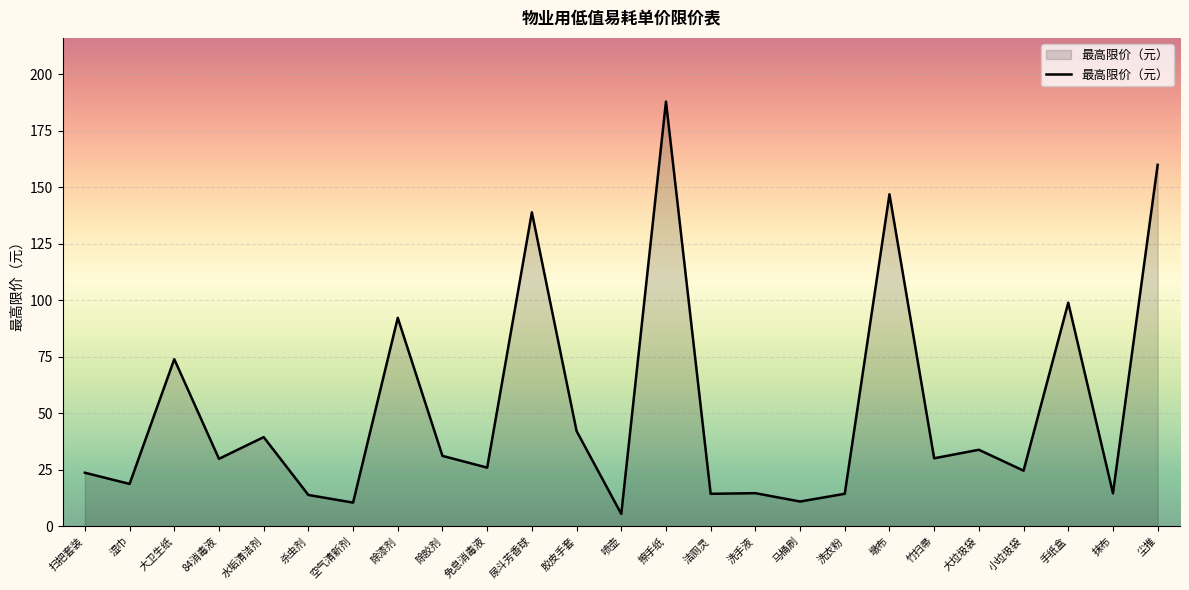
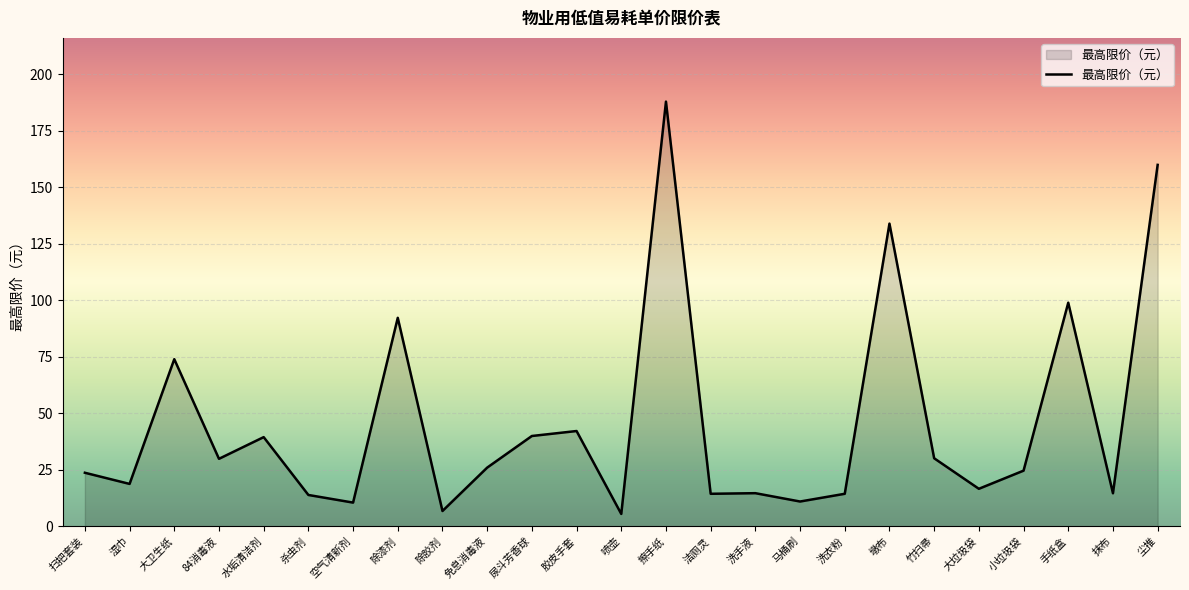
除胶剂: 31 -> 7
尿斗芳香球: 139 -> 40
墩布: 147 -> 134
大垃圾袋: 34 -> 17
